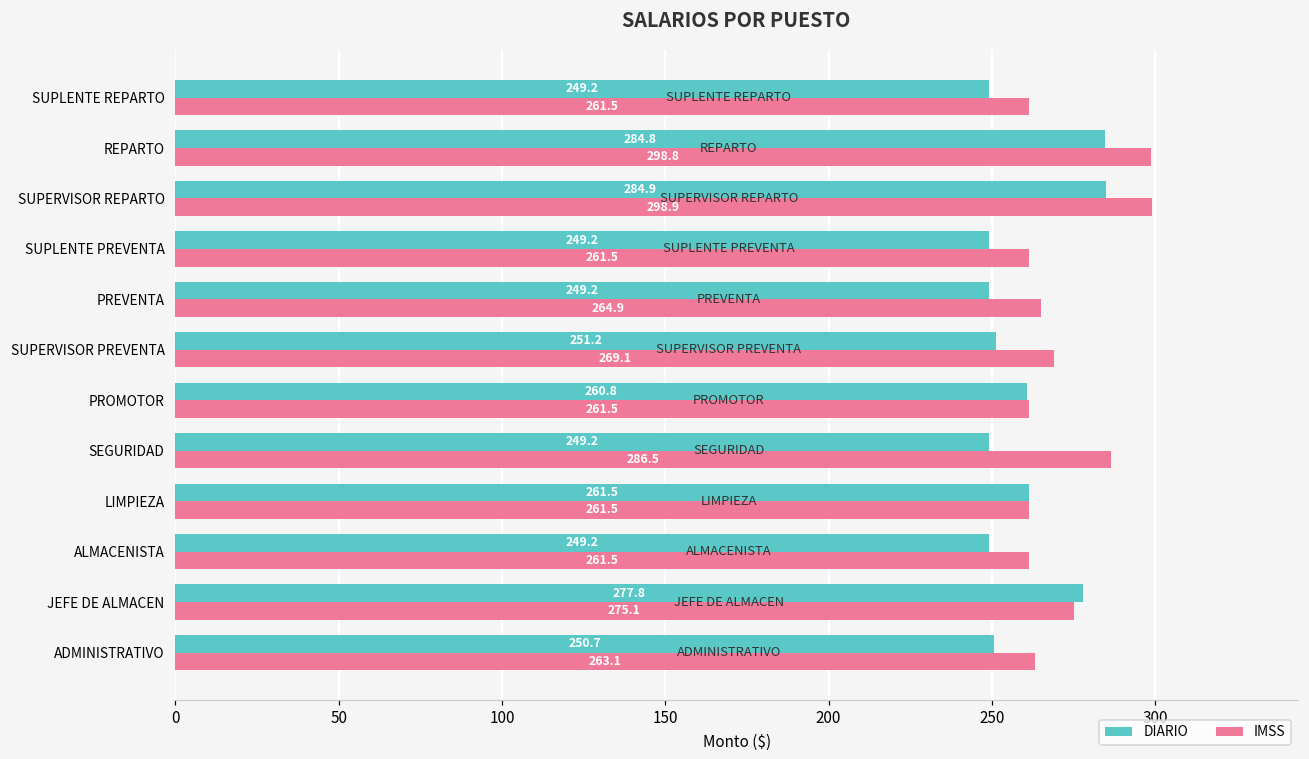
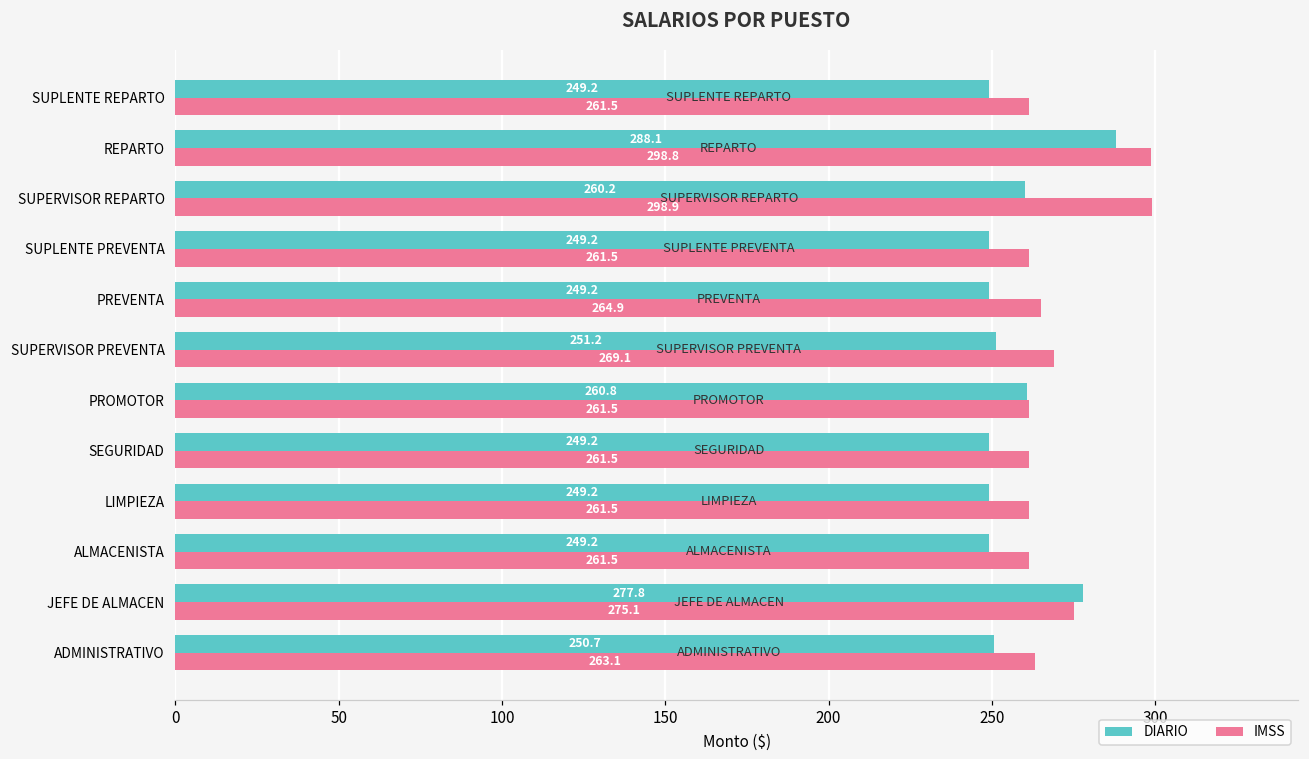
DIARIO, REPARTO: 284.8 -> 288.1
DIARIO, SUPERVISOR REPARTO: 284.9 -> 260.2
IMSS, SEGURIDAD: 286.5 -> 261.5
DIARIO, LIMPIEZA: 261.5 -> 249.2
